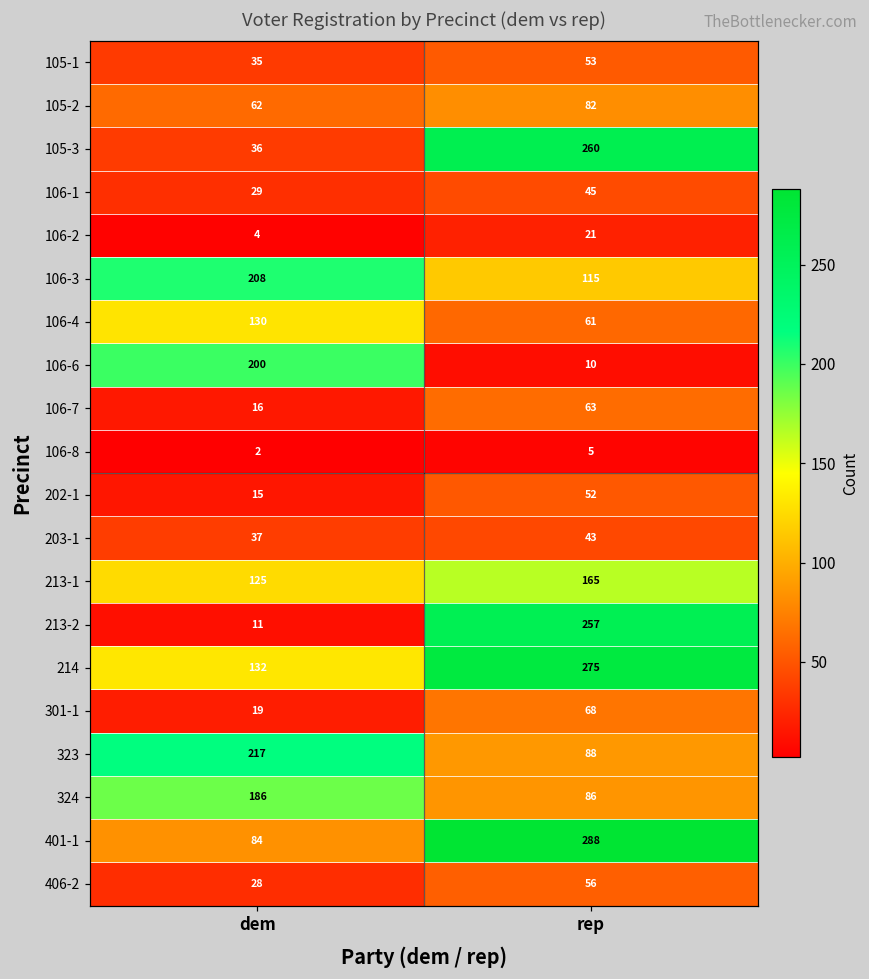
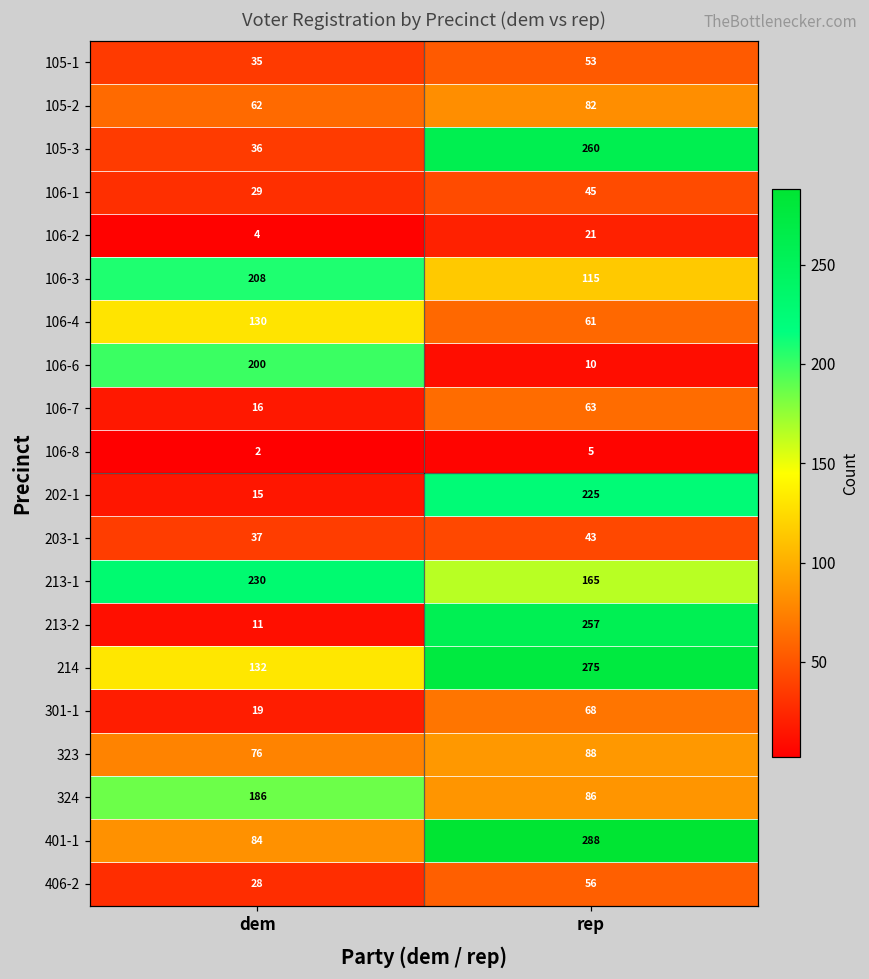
202-1, rep: 52 -> 225
213-1, dem: 125 -> 230
323, dem: 217 -> 76
